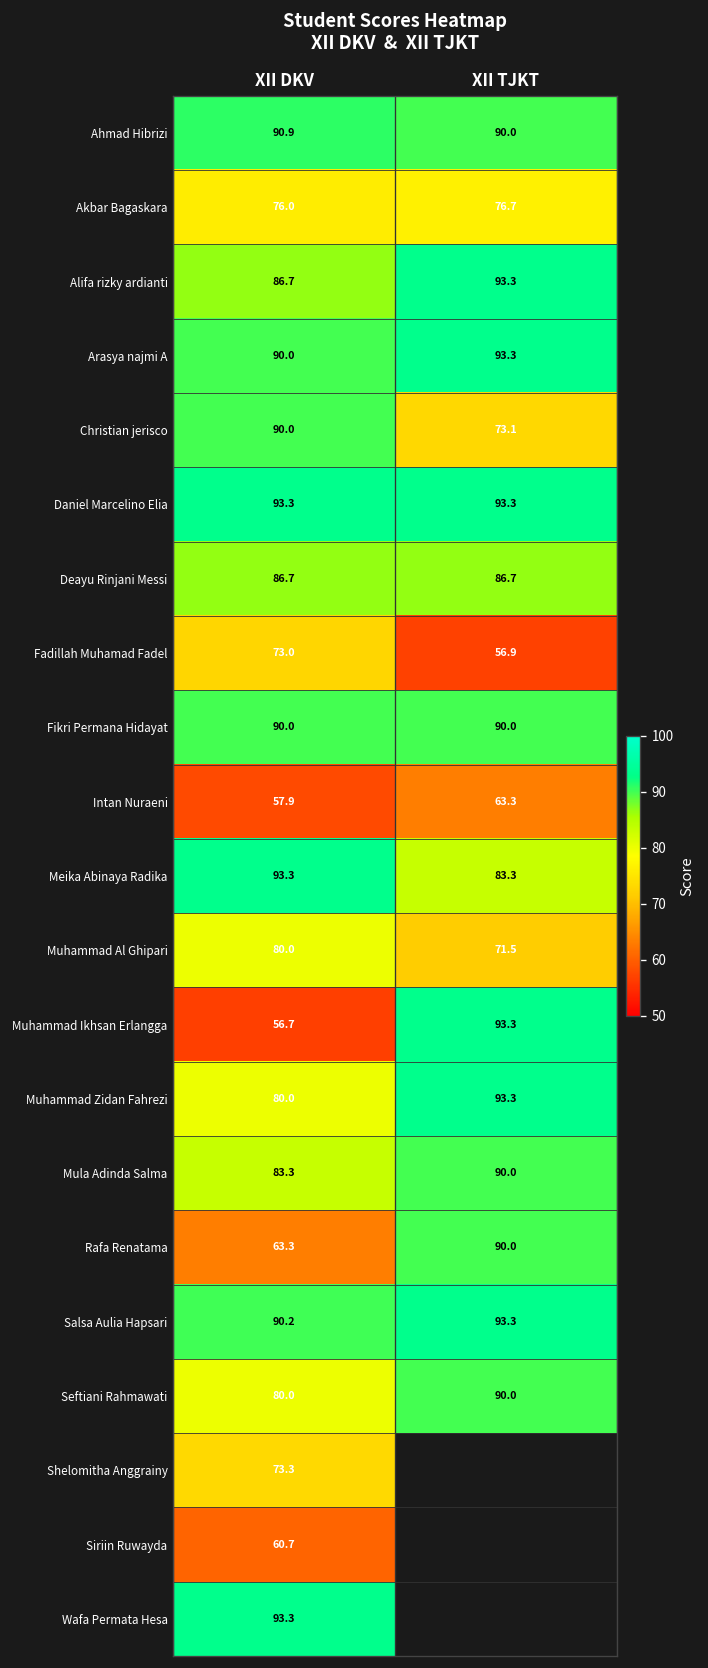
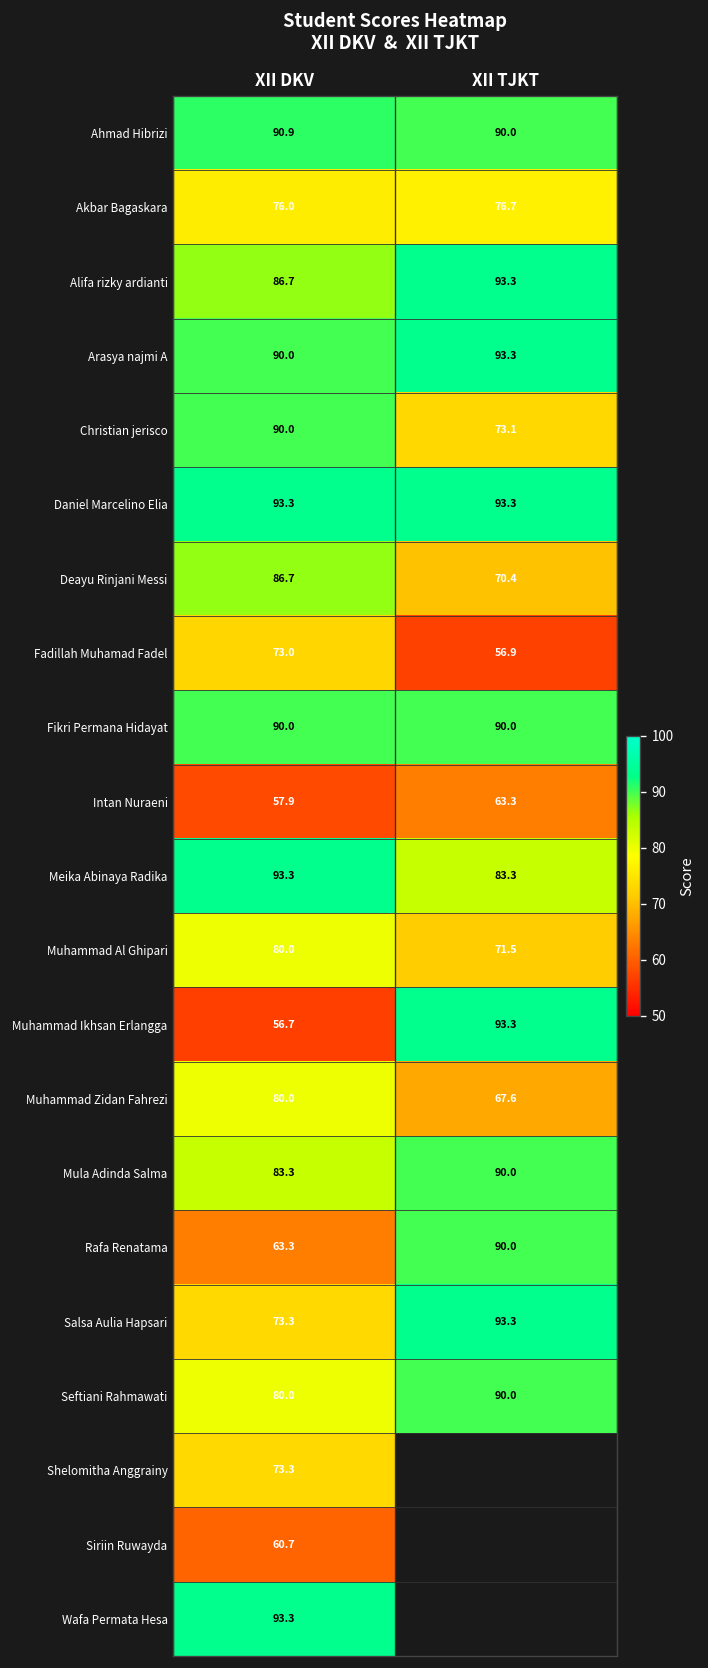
Deayu Rinjani Messi, XII TJKT: 86.7 -> 70.4
Muhammad Zidan Fahrezi, XII TJKT: 93.3 -> 67.6
Salsa Aulia Hapsari, XII DKV: 90.2 -> 73.3
